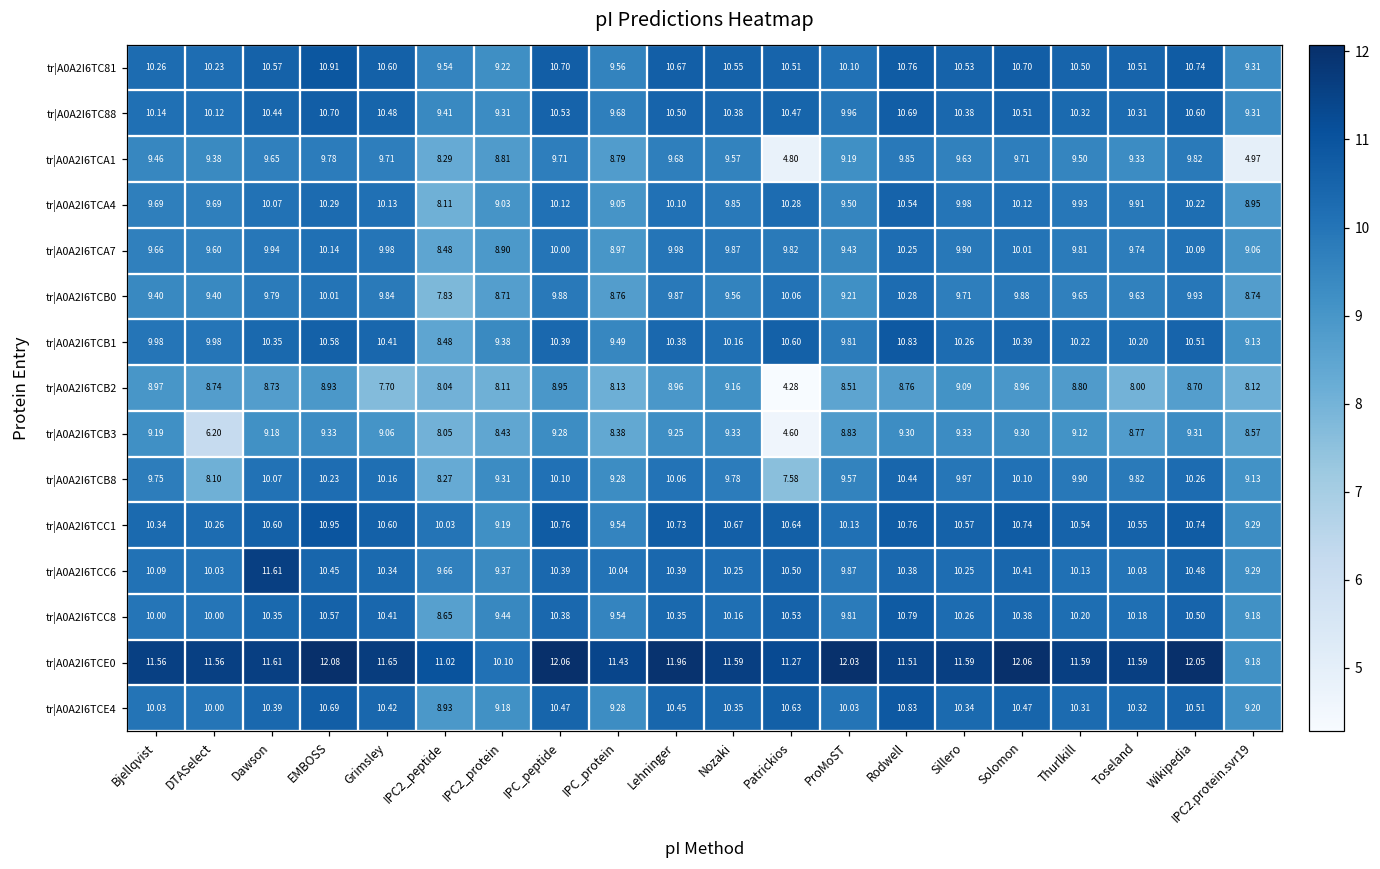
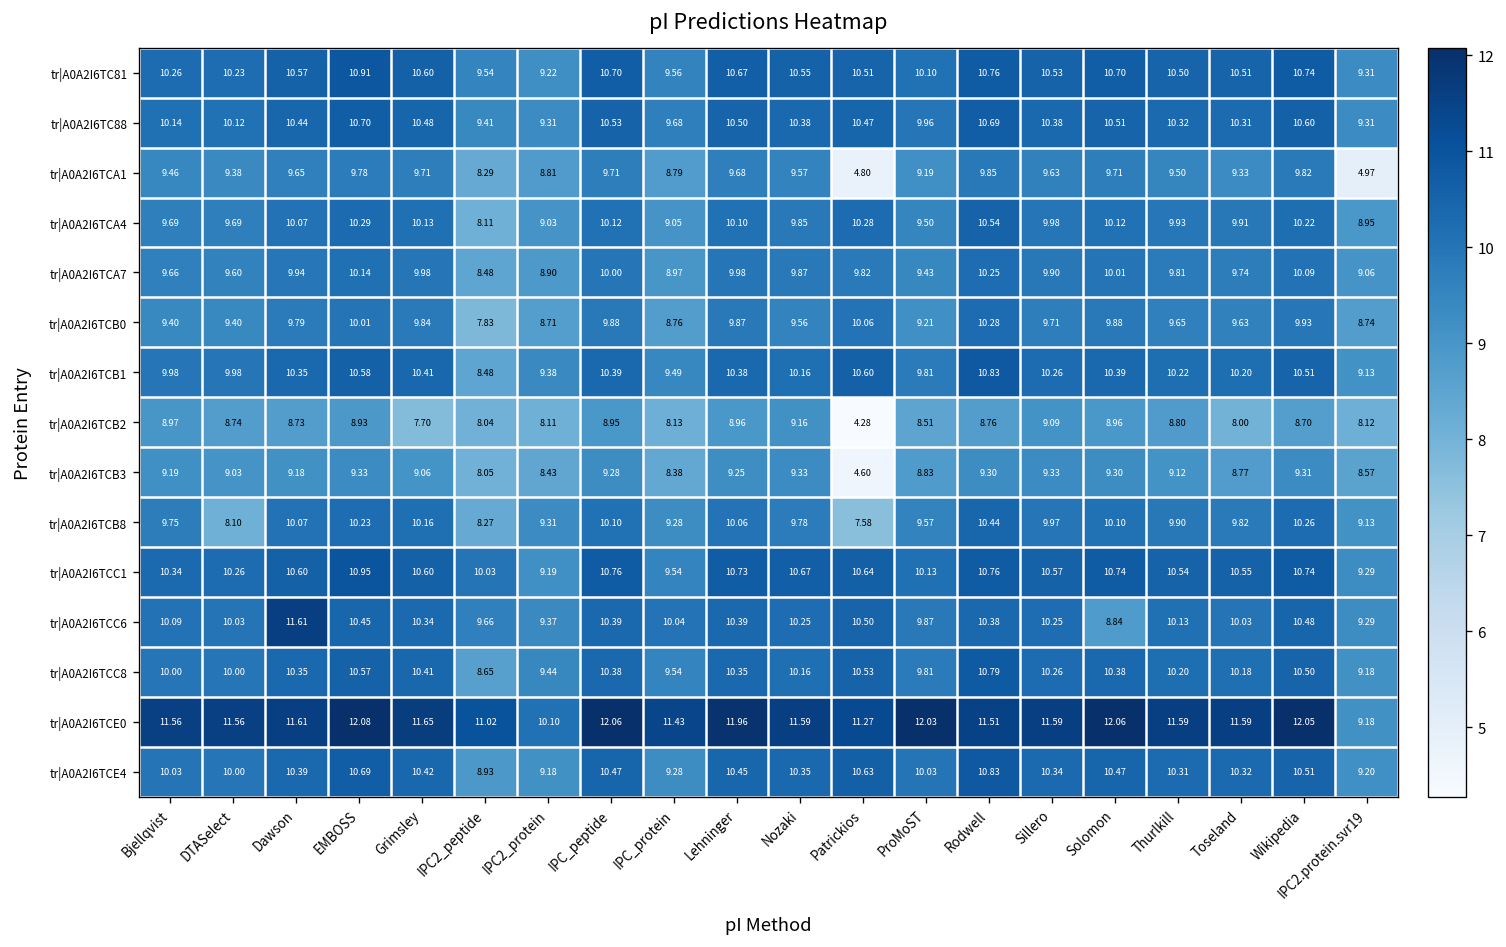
tr|A0A2I6TCB3, DTASelect: 6.20 -> 9.03
tr|A0A2I6TCC6, Solomon: 10.41 -> 8.84
